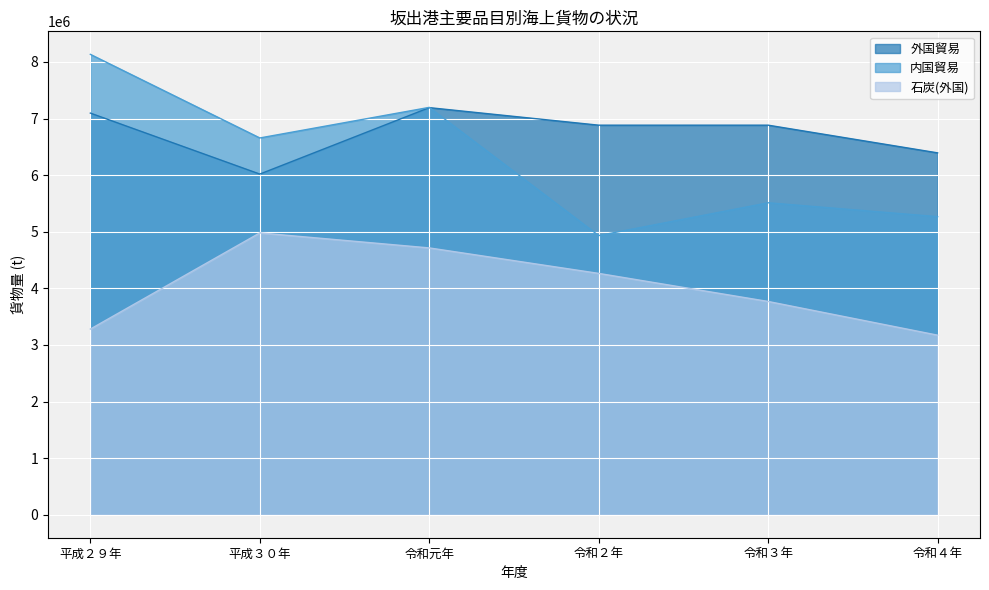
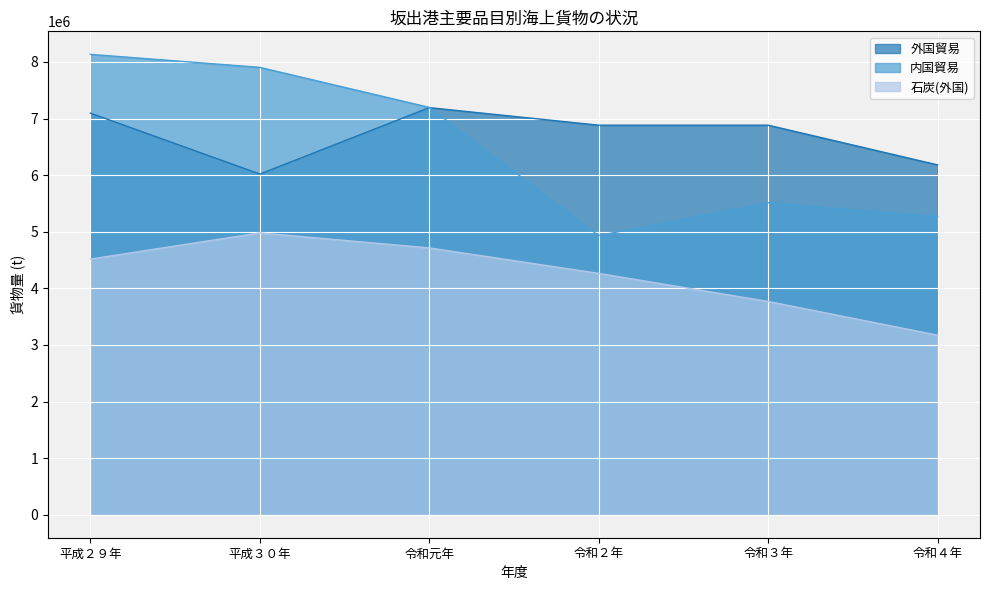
石炭(外国), 平成２９年: 3300000 -> 4500000
内国貿易, 平成３０年: 6700000 -> 7900000
外国貿易, 令和４年: 6400000 -> 6200000
